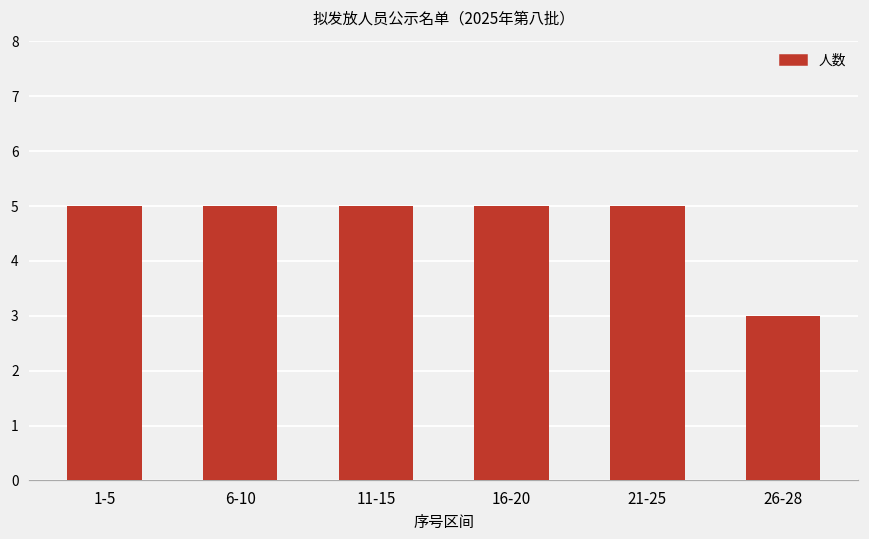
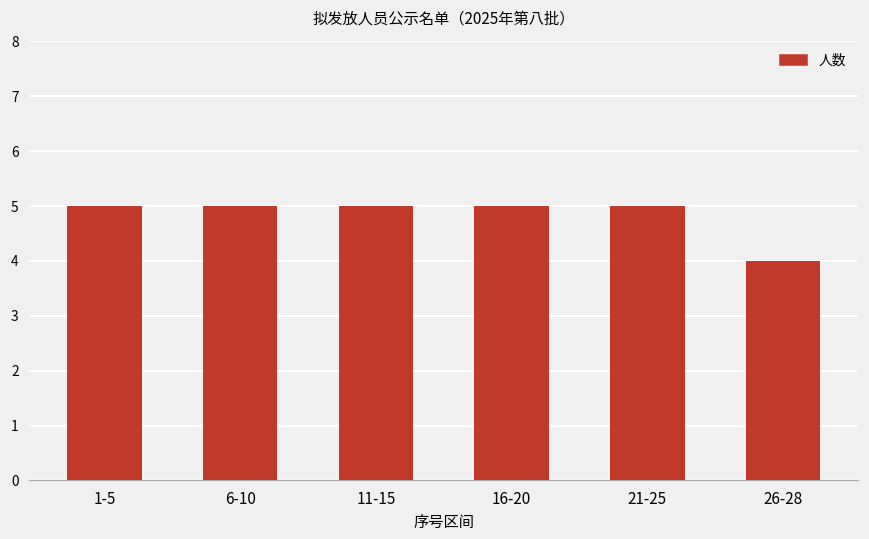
26-28: 3 -> 4
